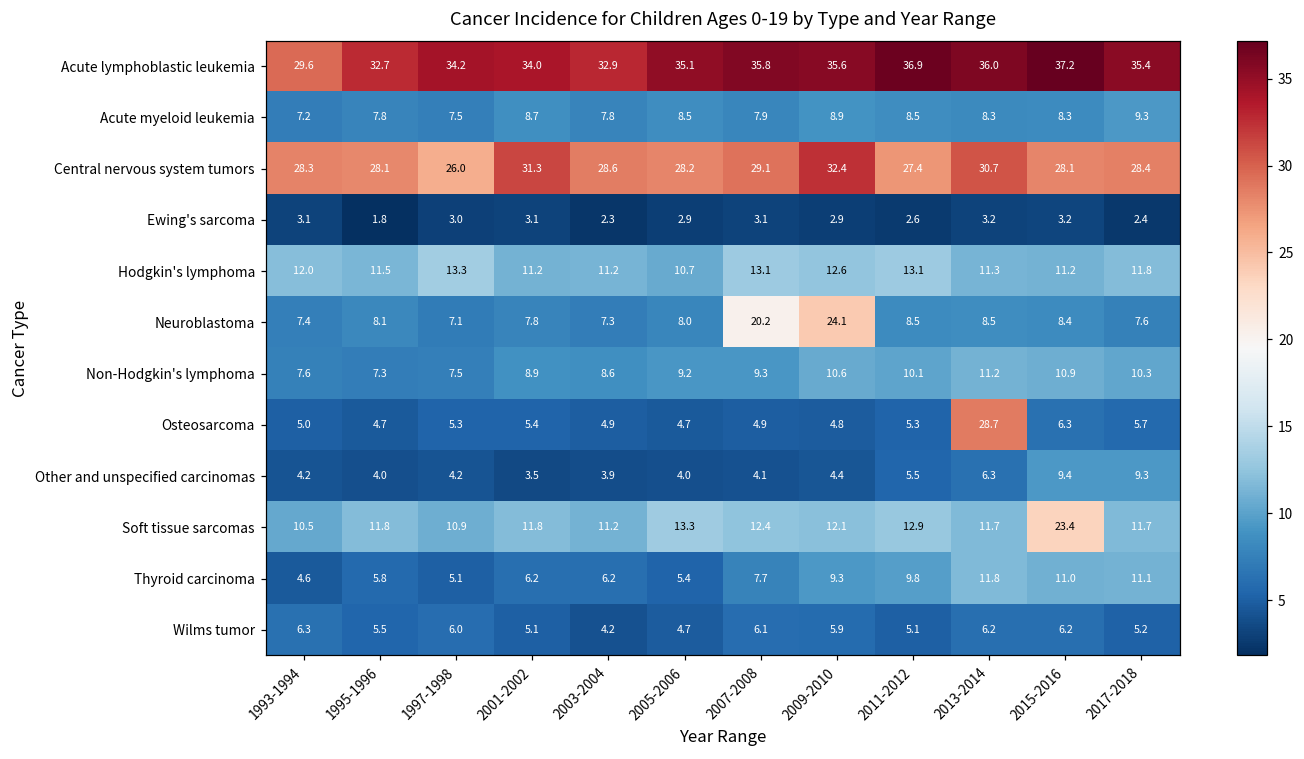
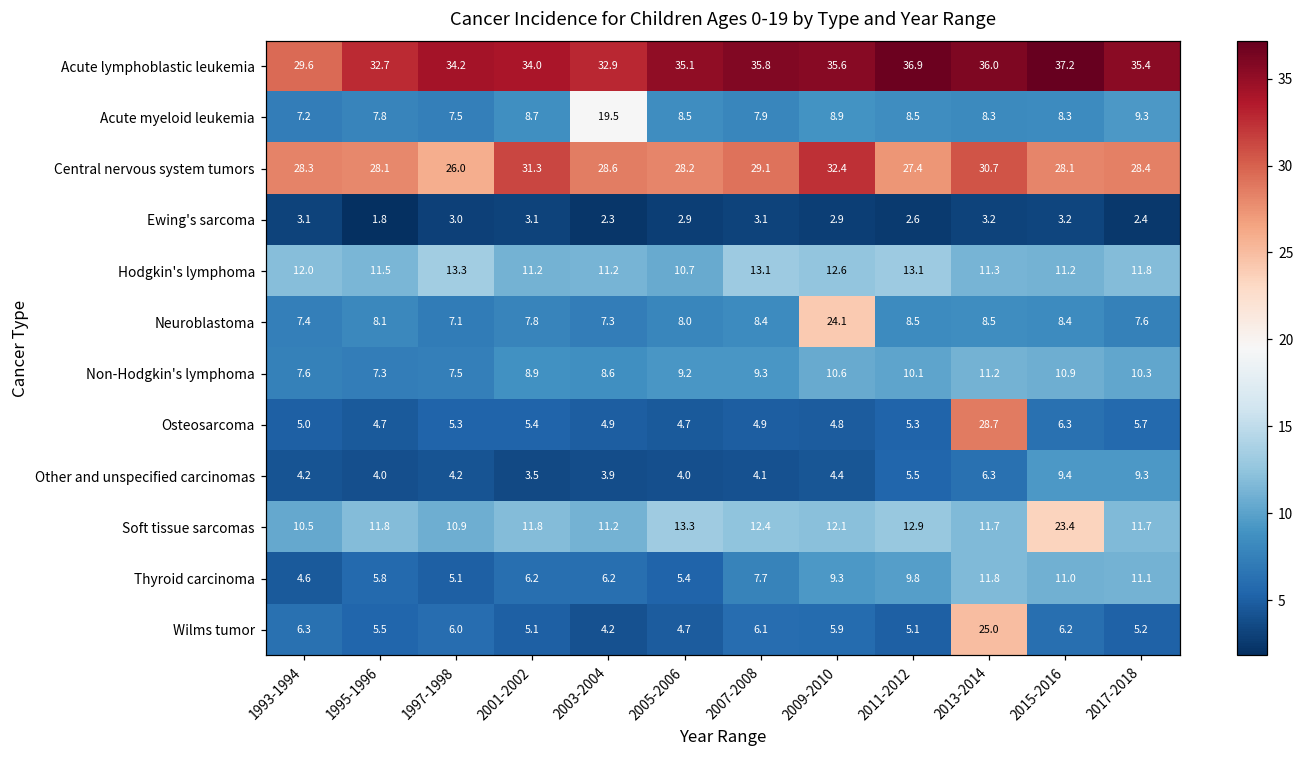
Acute myeloid leukemia, 2003-2004: 7.8 -> 19.5
Neuroblastoma, 2007-2008: 20.2 -> 8.4
Wilms tumor, 2013-2014: 6.2 -> 25.0
